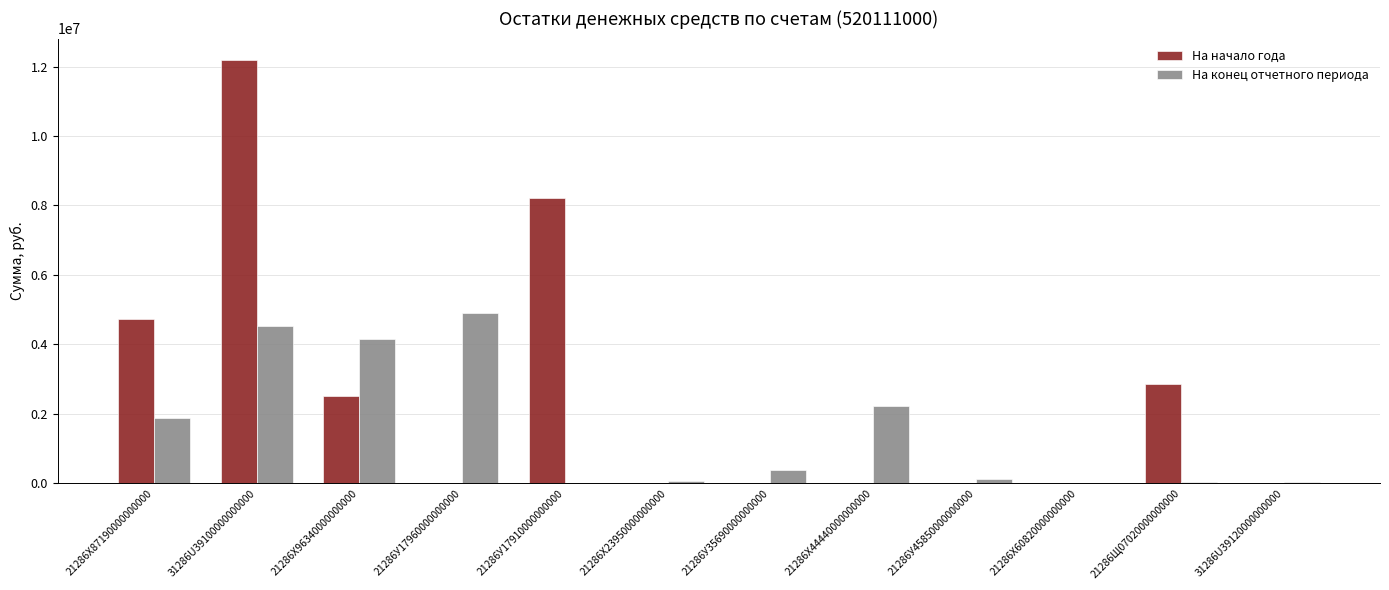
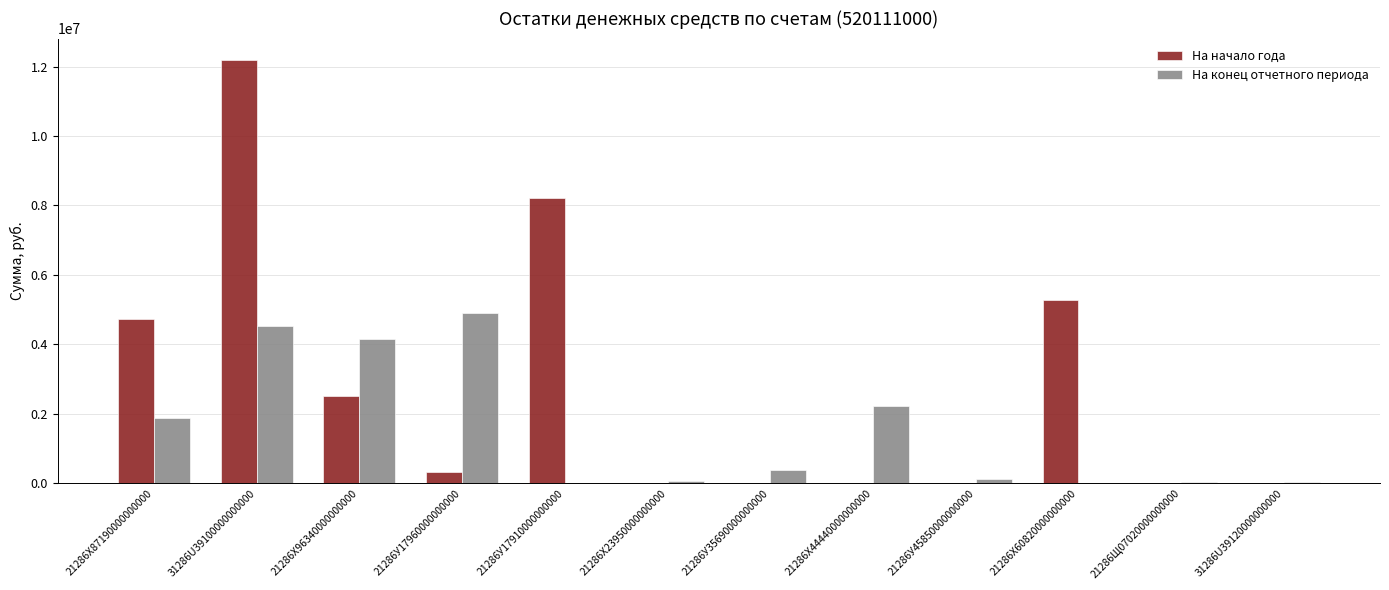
На начало года, 21286У17960000000000: 0 -> 300000
На начало года, 21286X60820000000000: 0 -> 5300000
На начало года, 21286Щ07020000000000: 2900000 -> 0
